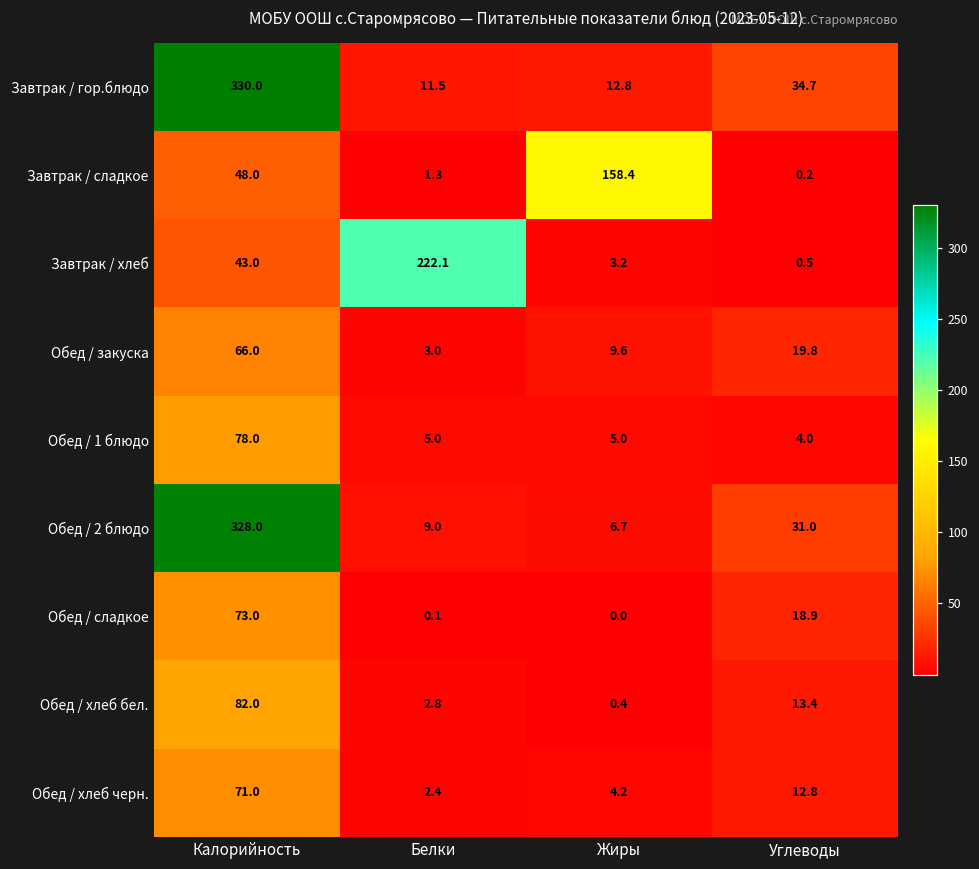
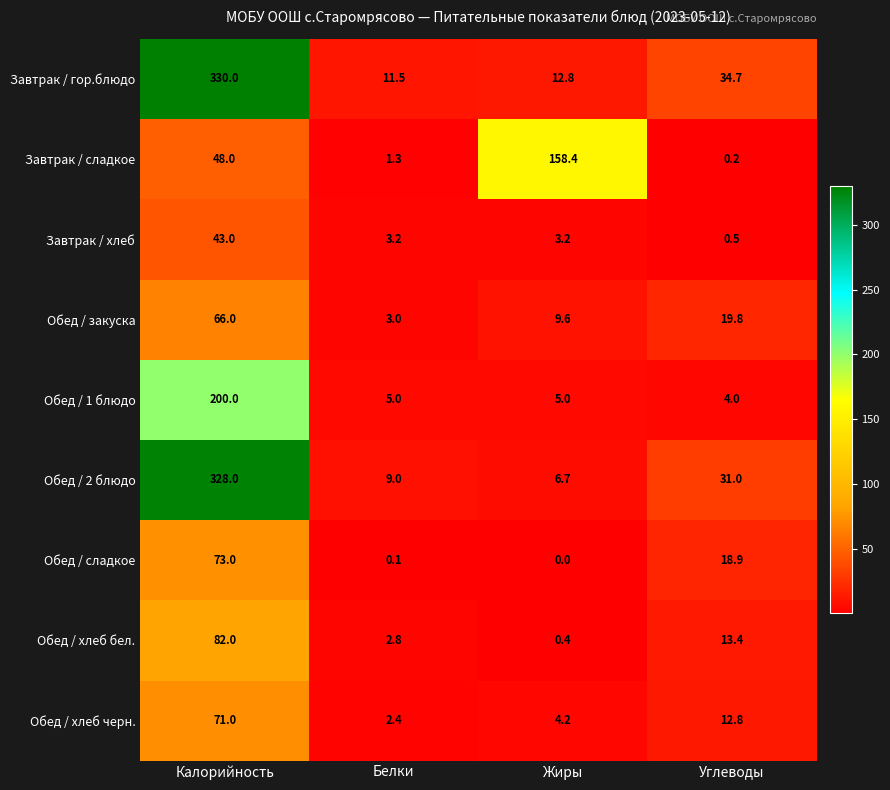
Завтрак / хлеб, Белки: 222.1 -> 3.2
Обед / 1 блюдо, Калорийность: 78.0 -> 200.0
